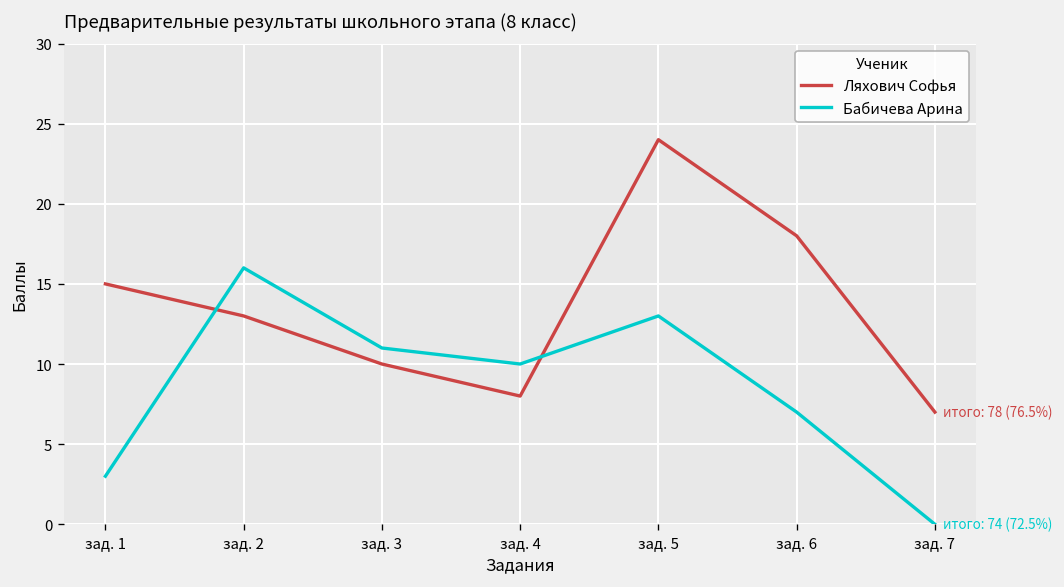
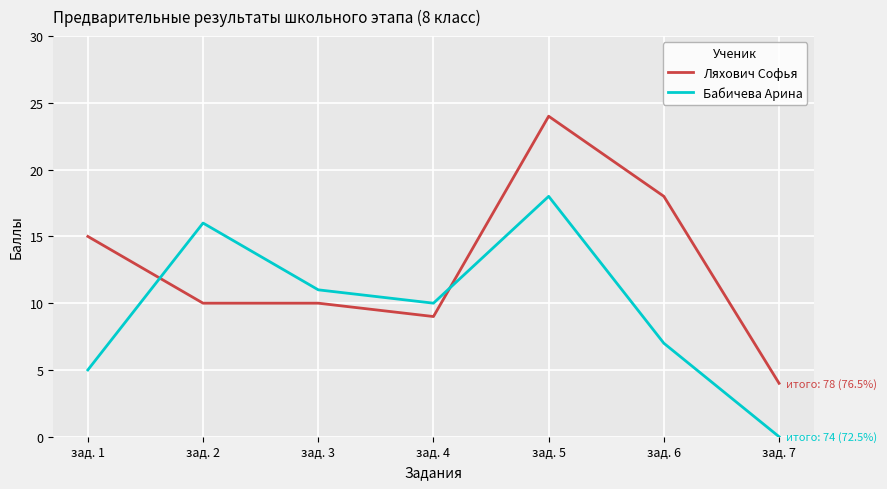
Бабичева Арина, зад. 1: 3 -> 5
Ляхович Софья, зад. 2: 13 -> 10
Ляхович Софья, зад. 4: 8 -> 9
Бабичева Арина, зад. 5: 13 -> 18
Ляхович Софья, зад. 7: 7 -> 4
